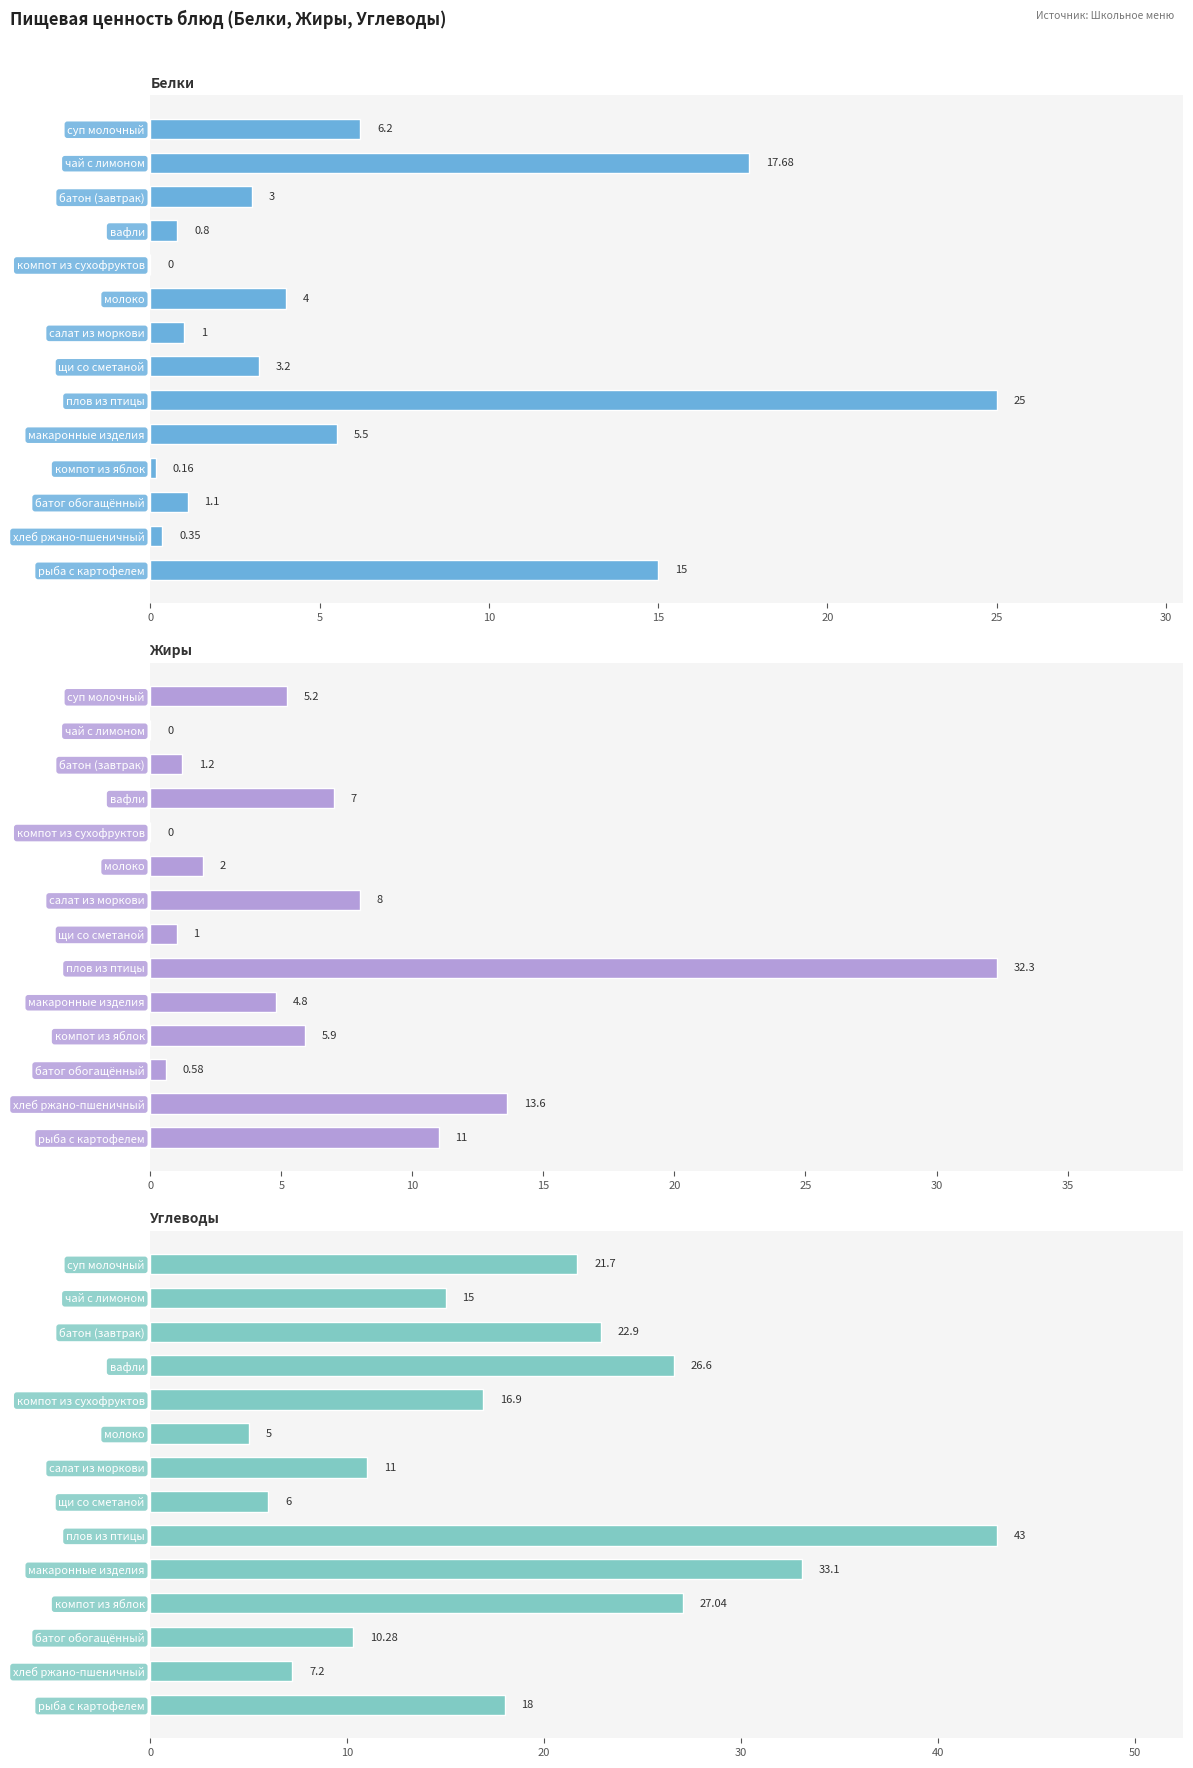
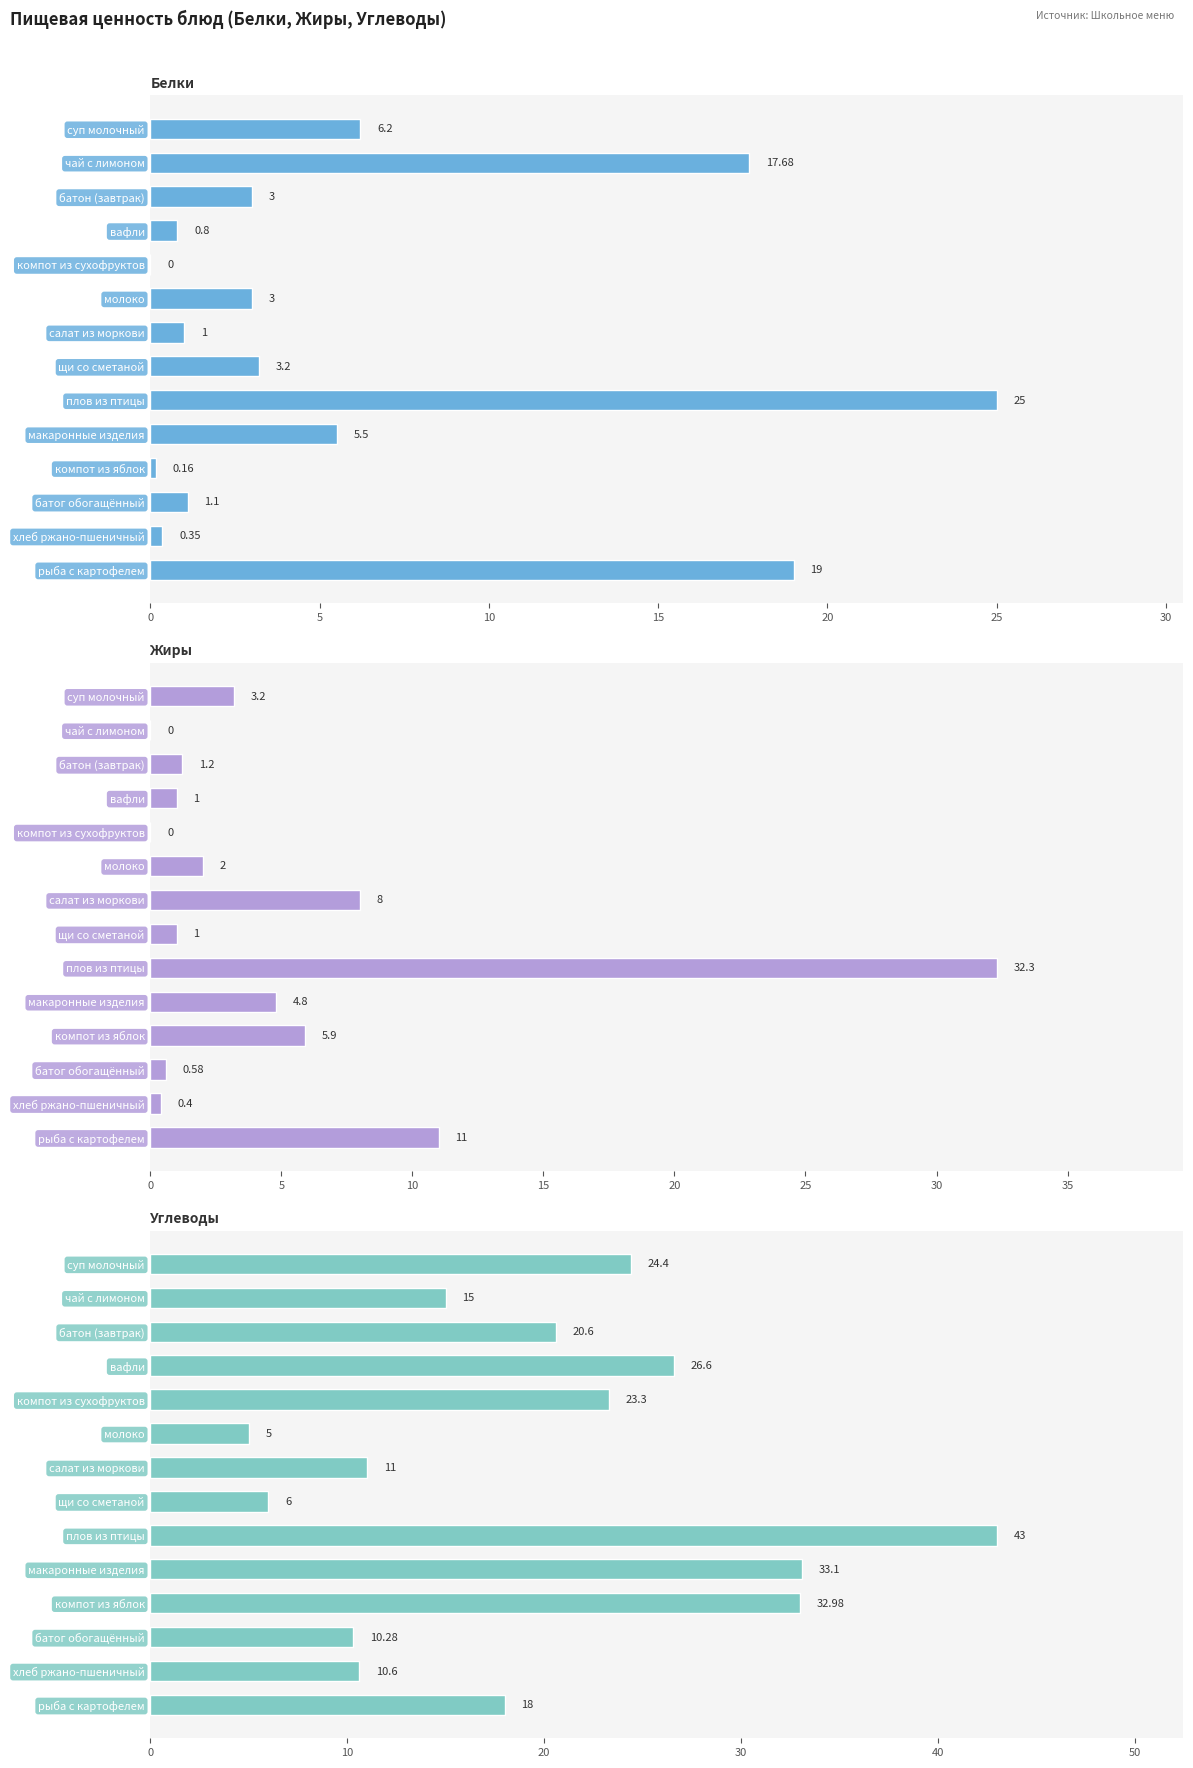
Белки, молоко: 4 -> 3
Белки, рыба с картофелем: 15 -> 19
Жиры, суп молочный: 5.2 -> 3.2
Жиры, вафли: 7 -> 1
Жиры, хлеб ржано-пшеничный: 13.6 -> 0.4
Углеводы, суп молочный: 21.7 -> 24.4
Углеводы, батон (завтрак): 22.9 -> 20.6
Углеводы, компот из сухофруктов: 16.9 -> 23.3
Углеводы, компот из яблок: 27.04 -> 32.98
Углеводы, хлеб ржано-пшеничный: 7.2 -> 10.6
